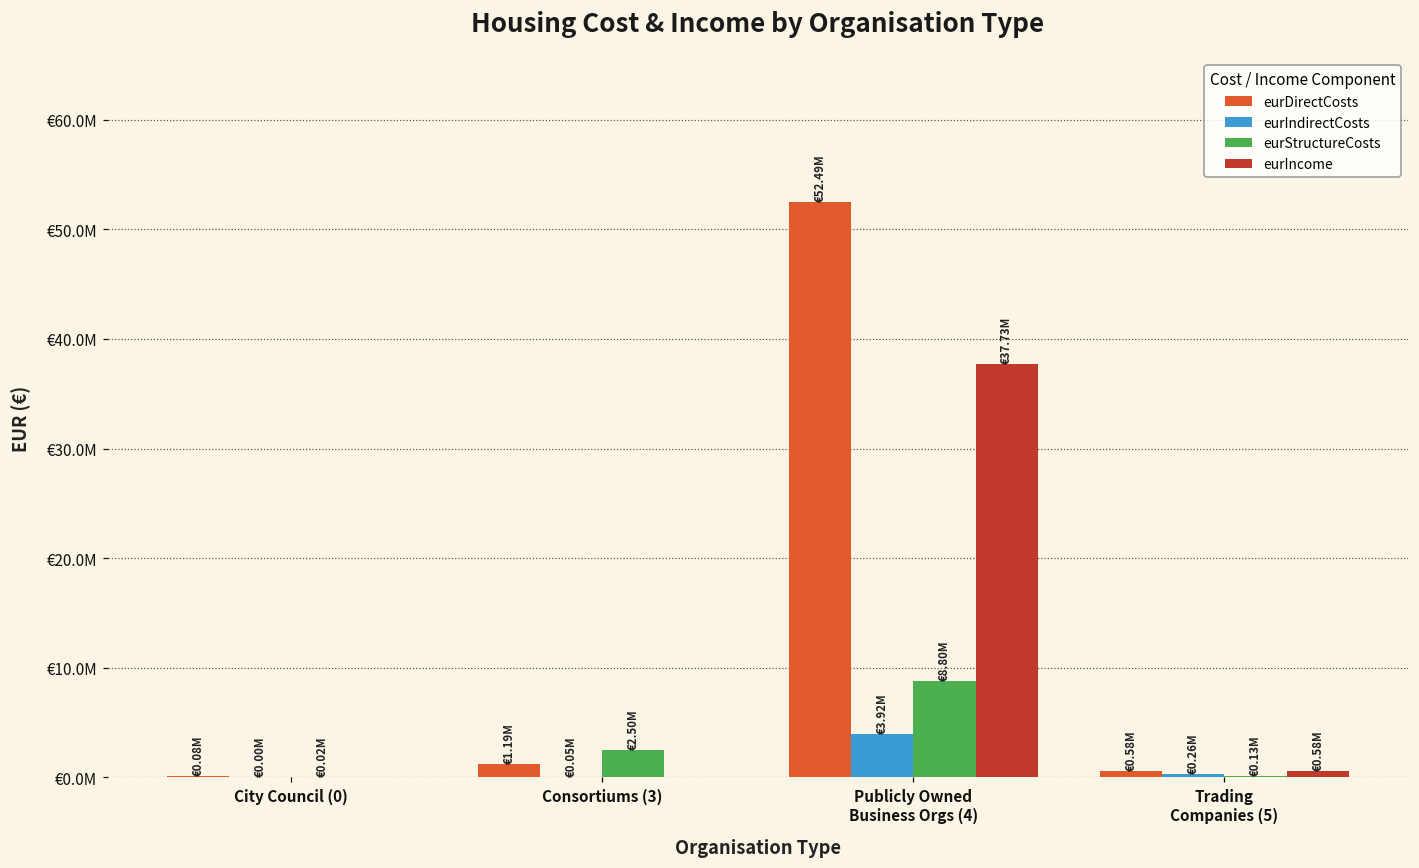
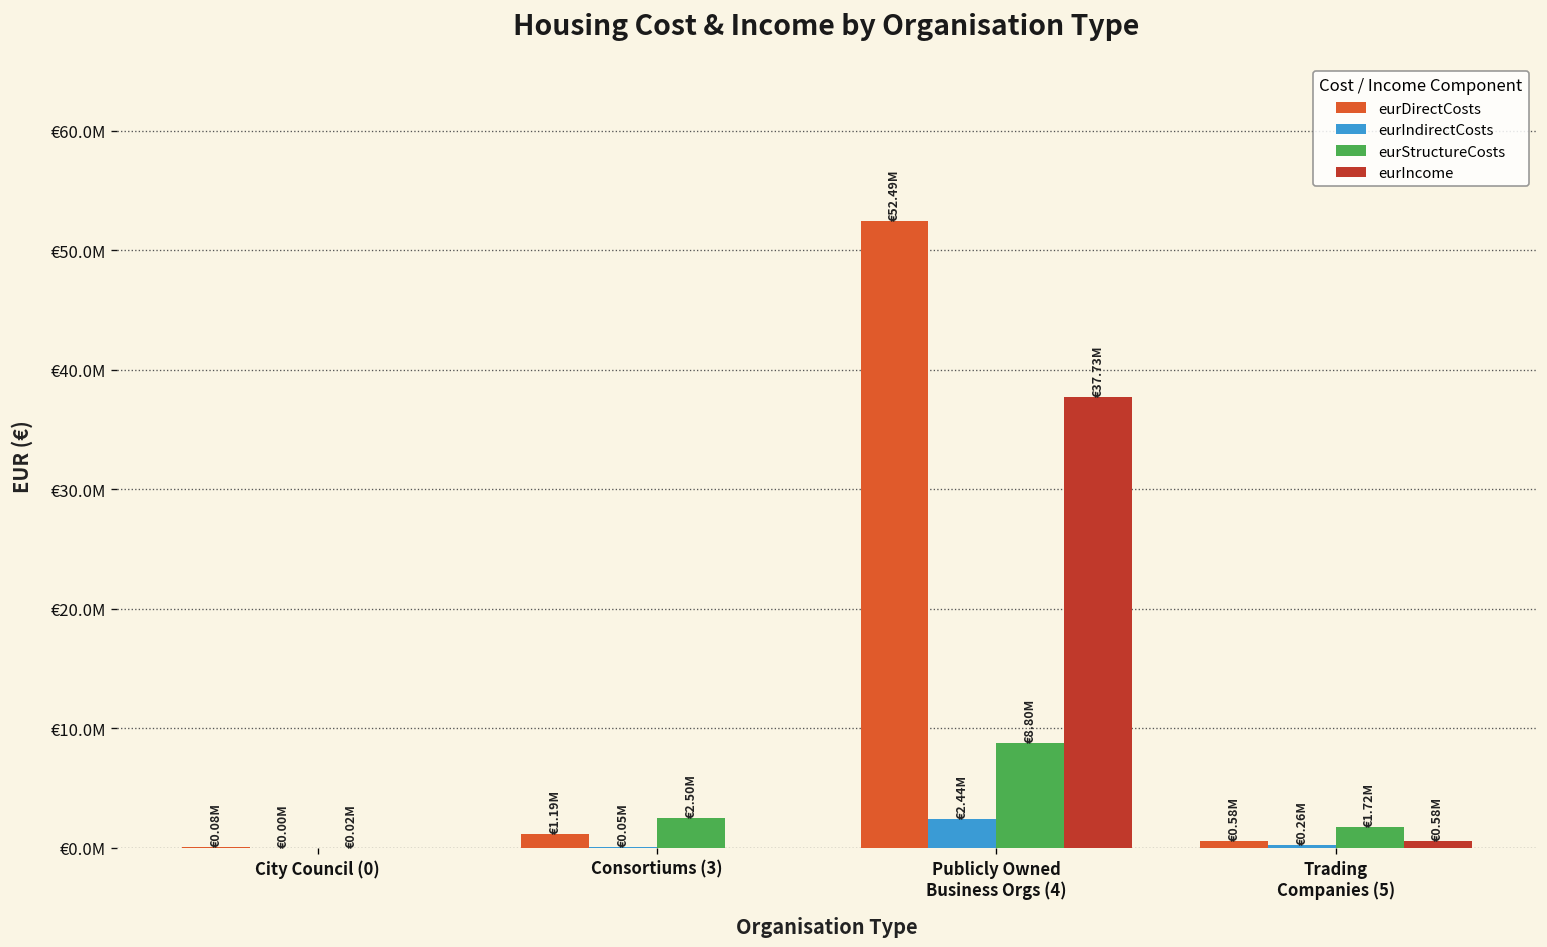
eurIndirectCosts, Publicly Owned Business Orgs (4): €3.92M -> €2.44M
eurStructureCosts, Trading Companies (5): €0.13M -> €1.72M
